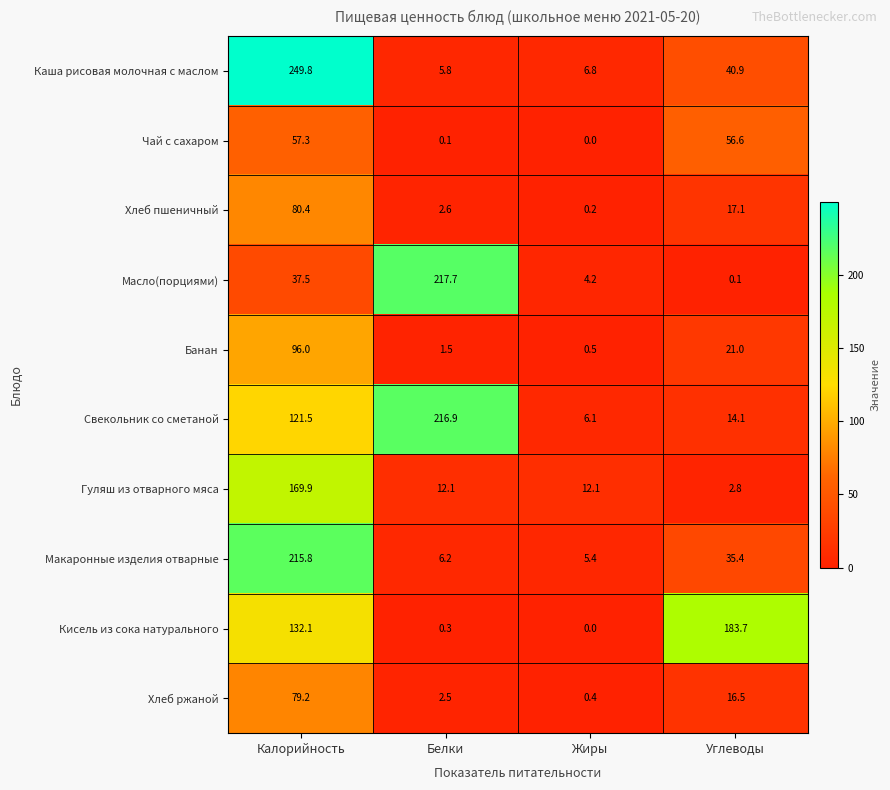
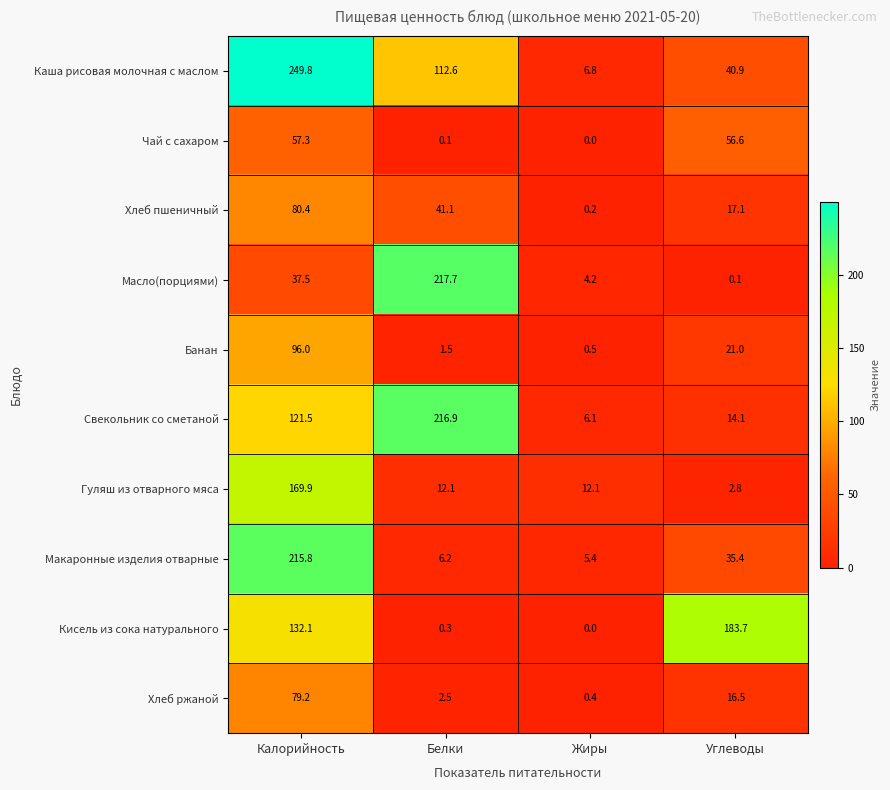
Каша рисовая молочная с маслом, Белки: 5.8 -> 112.6
Хлеб пшеничный, Белки: 2.6 -> 41.1
